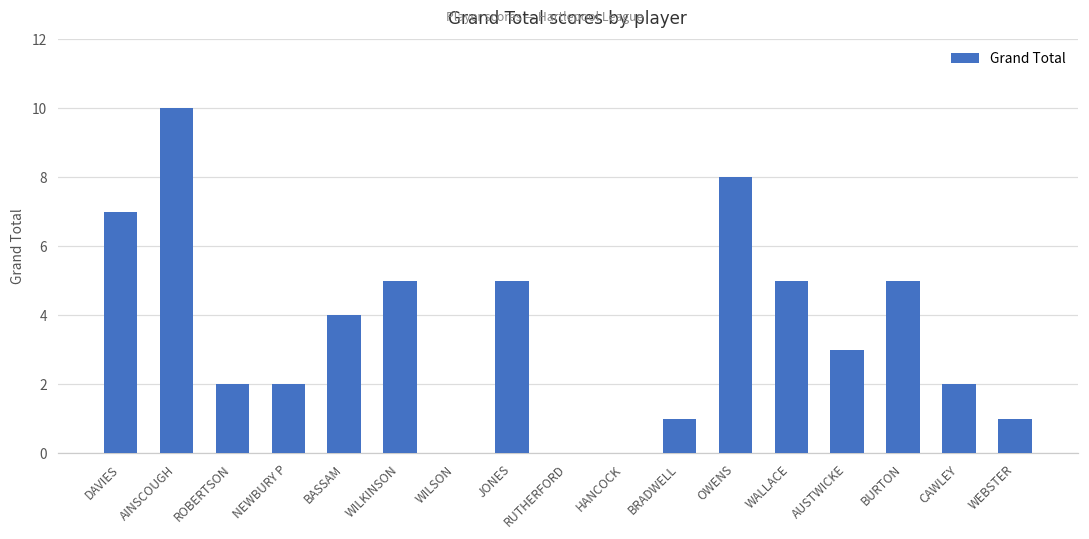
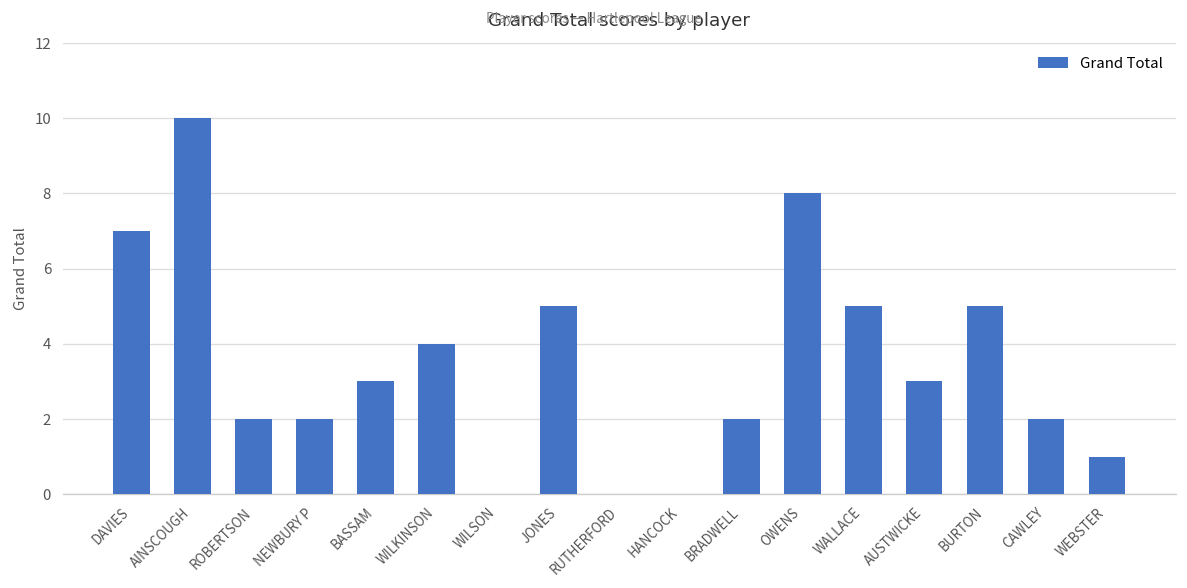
BASSAM: 4 -> 3
WILKINSON: 5 -> 4
BRADWELL: 1 -> 2
